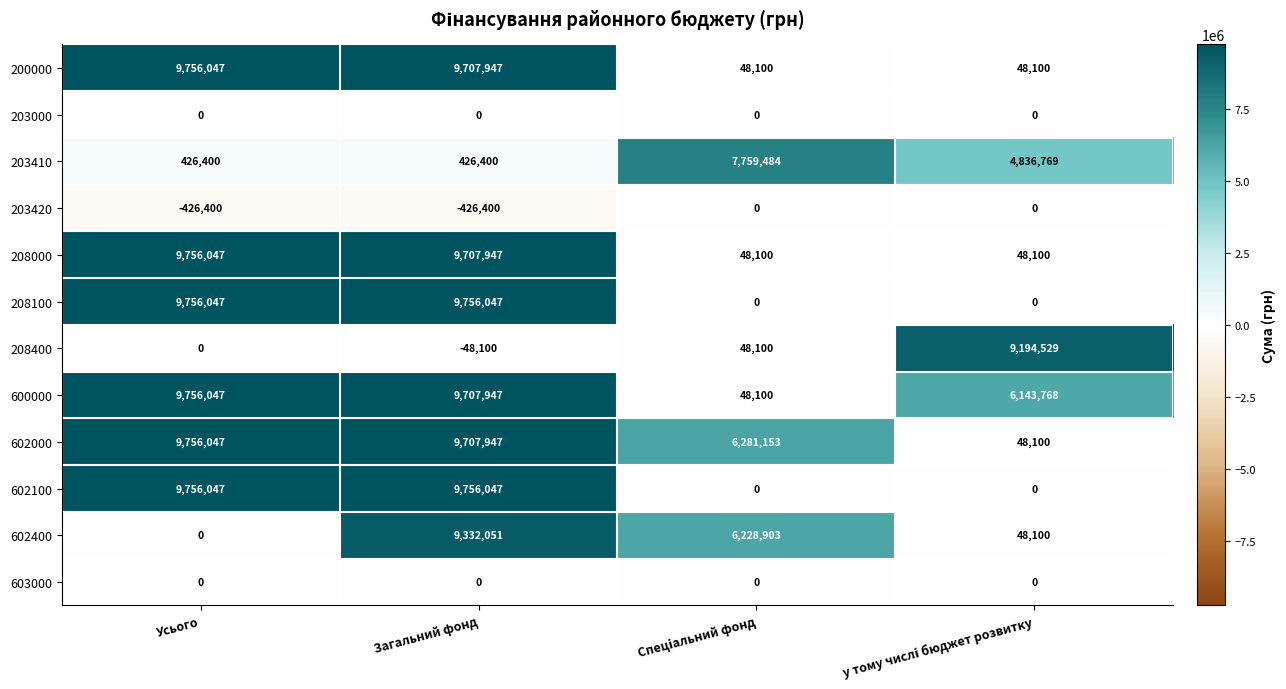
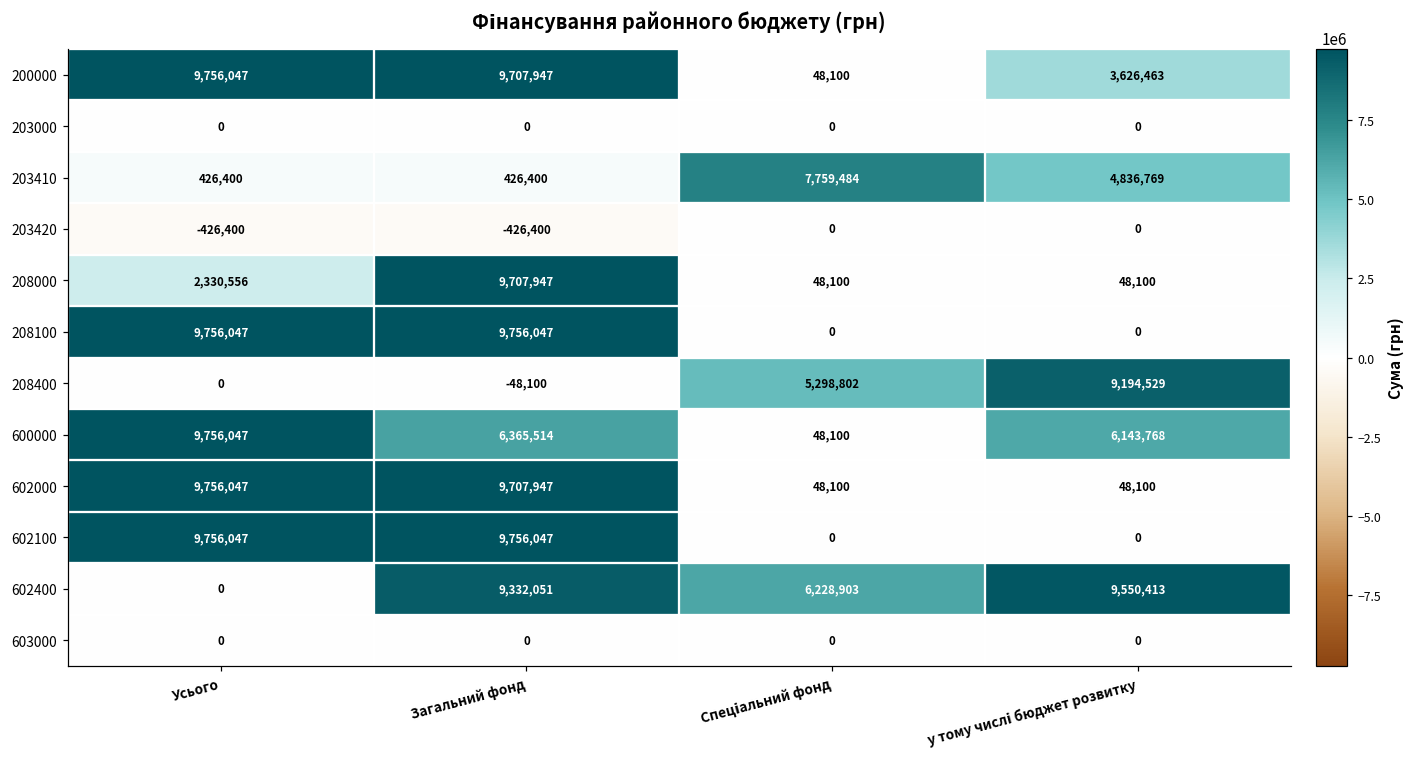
200000, у тому числі бюджет розвитку: 48,100 -> 3,626,463
208000, Усього: 9,756,047 -> 2,330,556
208400, Спеціальний фонд: 48,100 -> 5,298,802
600000, Загальний фонд: 9,707,947 -> 6,365,514
602000, Спеціальний фонд: 6,281,153 -> 48,100
602400, у тому числі бюджет розвитку: 48,100 -> 9,550,413
